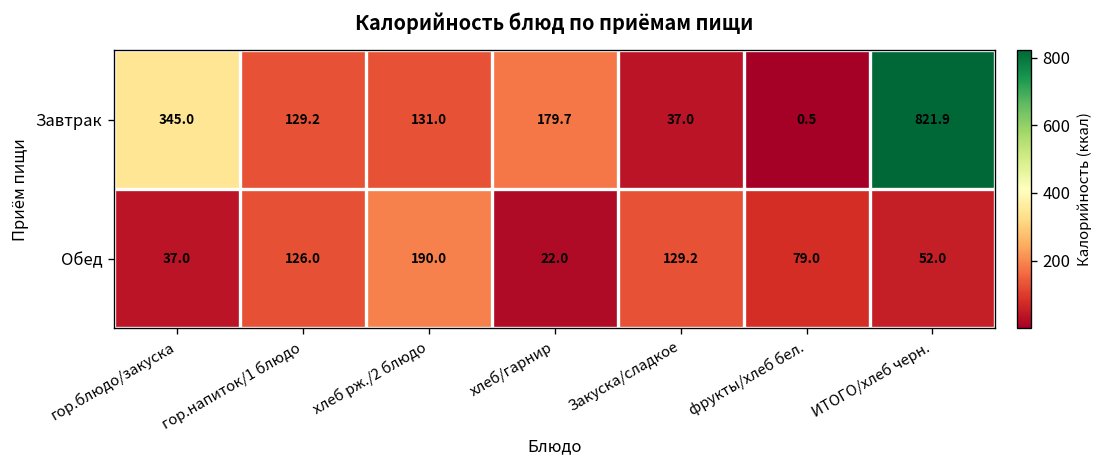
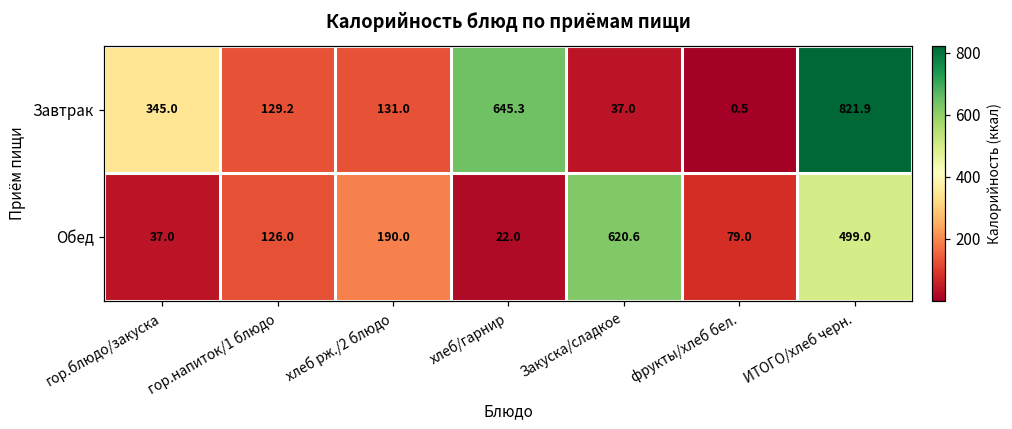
Завтрак, хлеб/гарнир: 179.7 -> 645.3
Обед, Закуска/сладкое: 129.2 -> 620.6
Обед, ИТОГО/хлеб черн.: 52.0 -> 499.0
